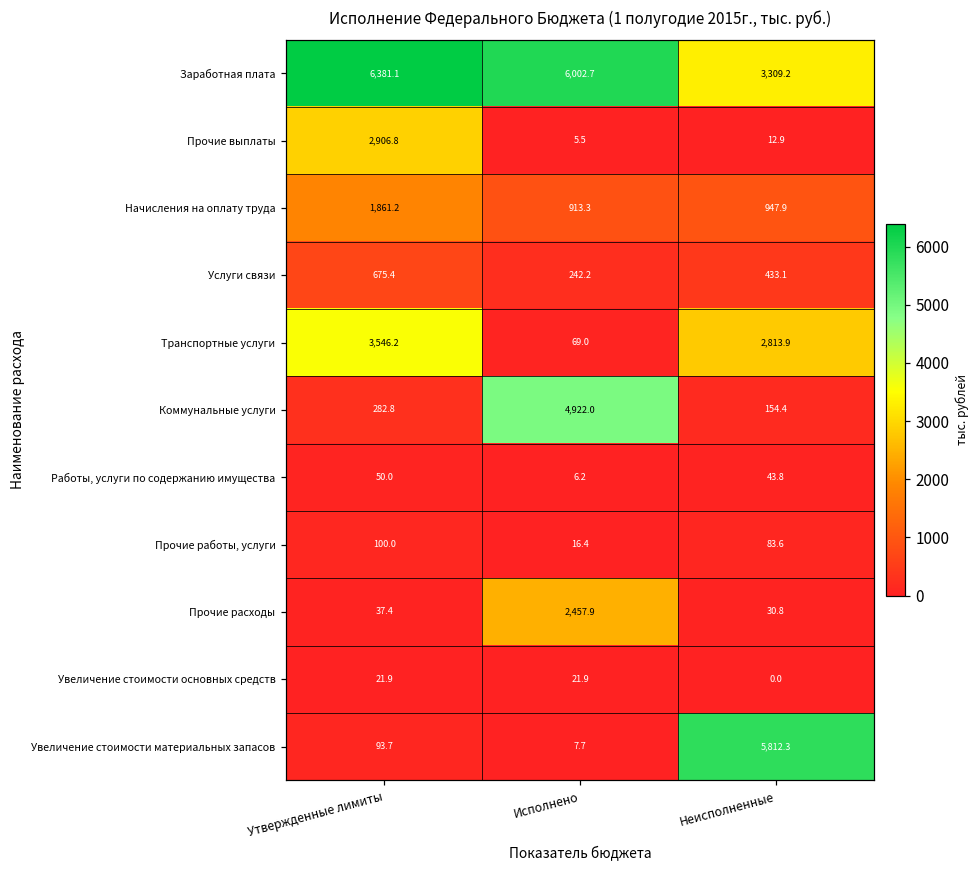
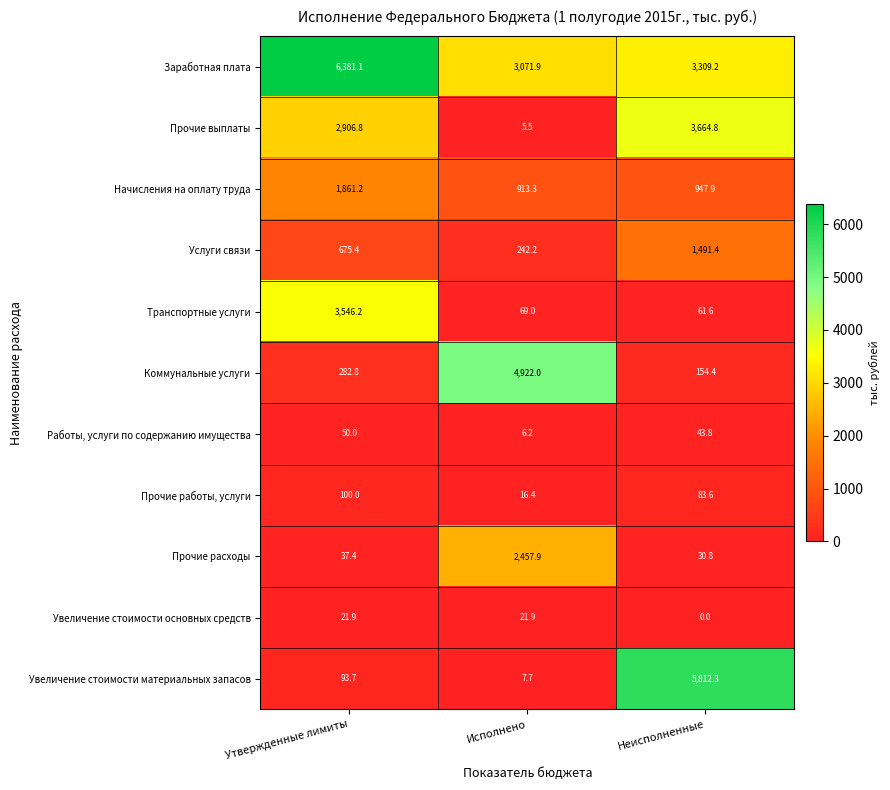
Заработная плата, Исполнено: 6,002.7 -> 3,071.9
Прочие выплаты, Неисполненные: 12.9 -> 3,664.8
Услуги связи, Неисполненные: 433.1 -> 1,491.4
Транспортные услуги, Неисполненные: 2,813.9 -> 61.6
